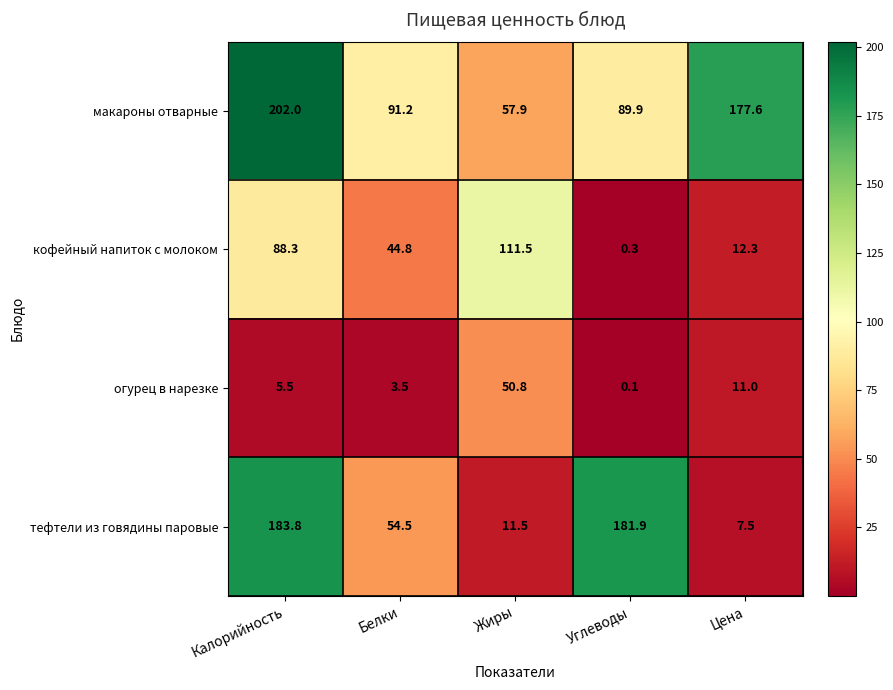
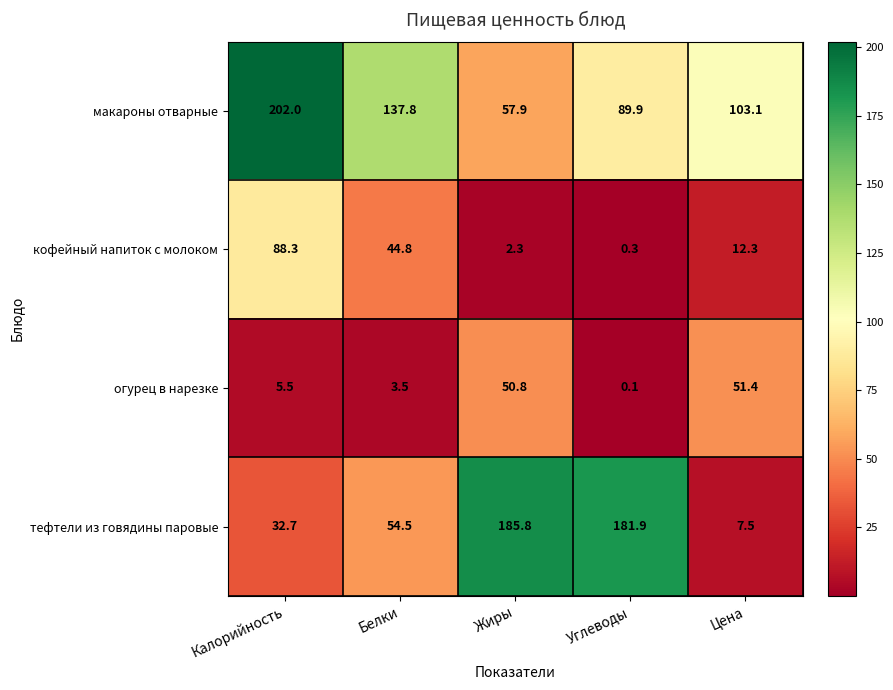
макароны отварные, Белки: 91.2 -> 137.8
макароны отварные, Цена: 177.6 -> 103.1
кофейный напиток с молоком, Жиры: 111.5 -> 2.3
огурец в нарезке, Цена: 11.0 -> 51.4
тефтели из говядины паровые, Калорийность: 183.8 -> 32.7
тефтели из говядины паровые, Жиры: 11.5 -> 185.8
